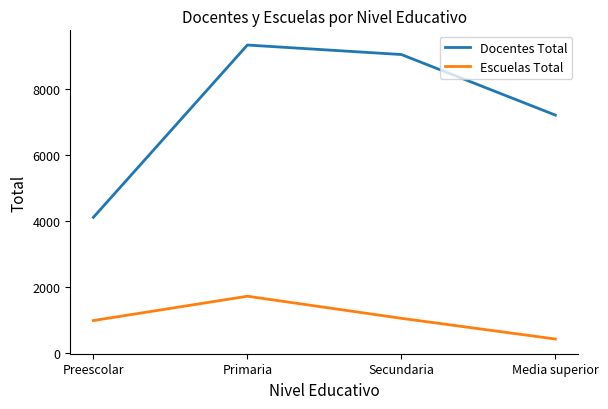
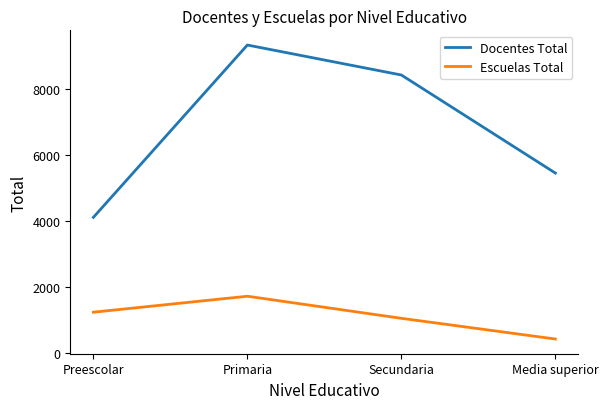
Escuelas Total, Preescolar: 1000 -> 1200
Docentes Total, Secundaria: 9000 -> 8400
Docentes Total, Media superior: 7200 -> 5500
